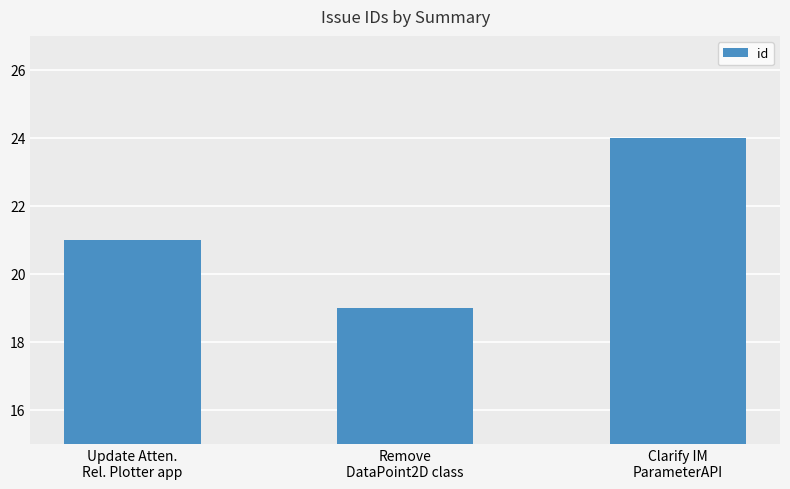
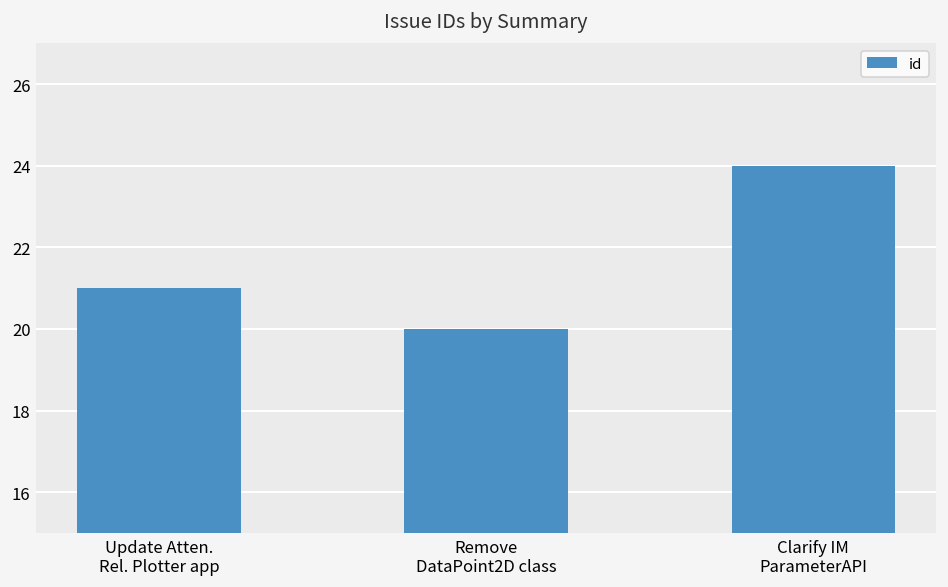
Remove DataPoint2D class: 19 -> 20
